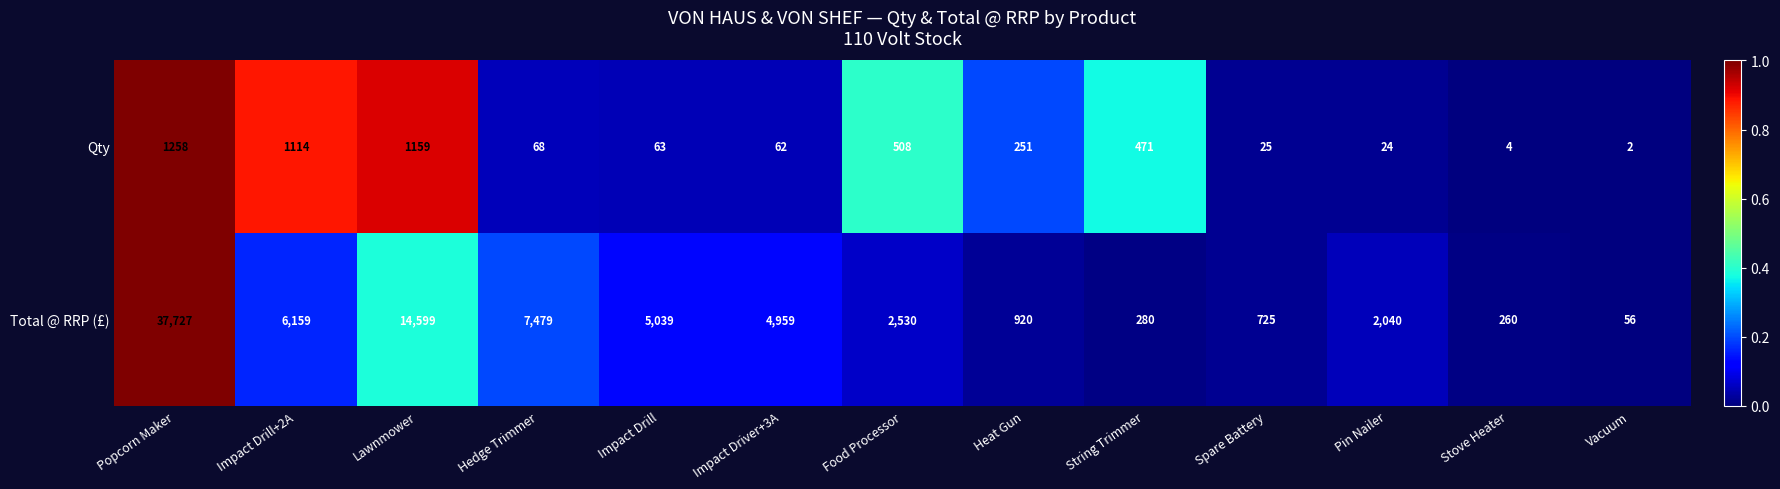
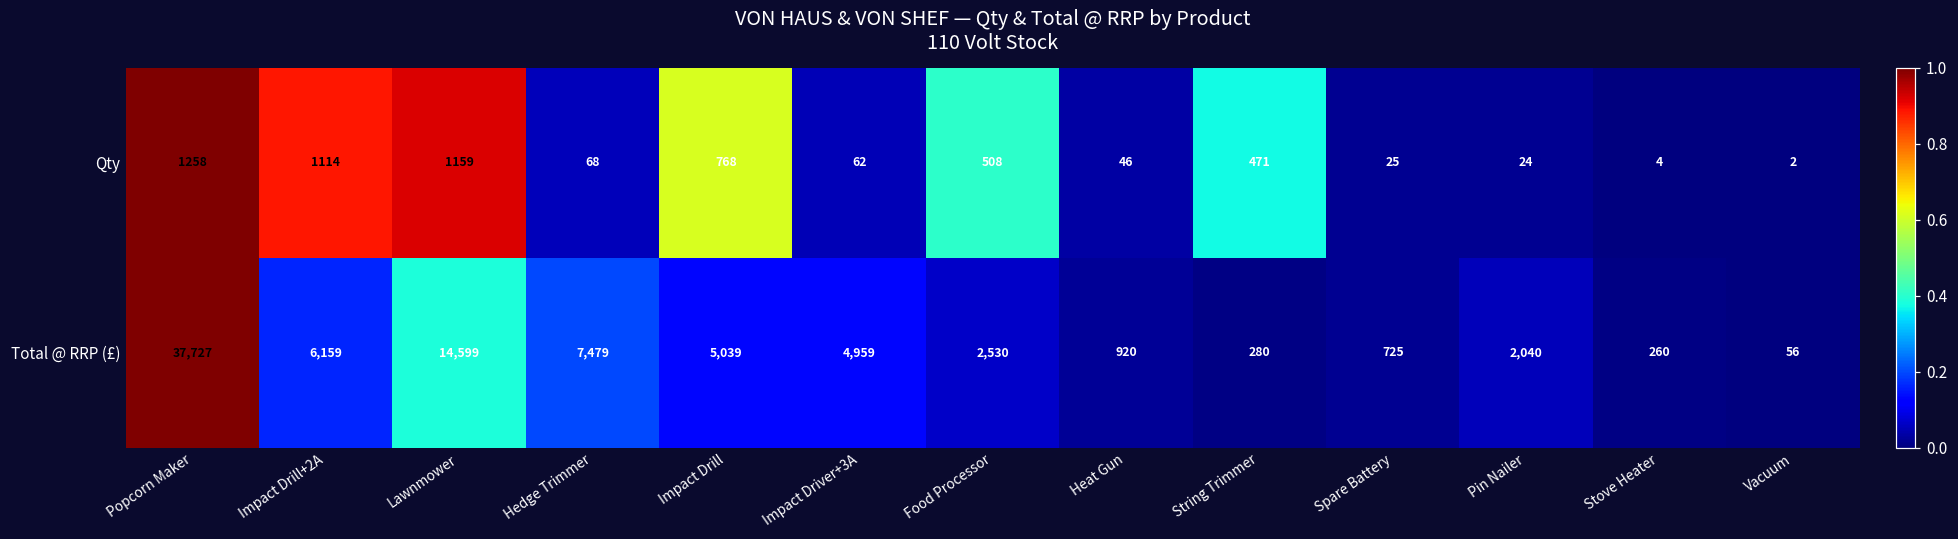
Qty, Impact Drill: 63 -> 768
Qty, Heat Gun: 251 -> 46
